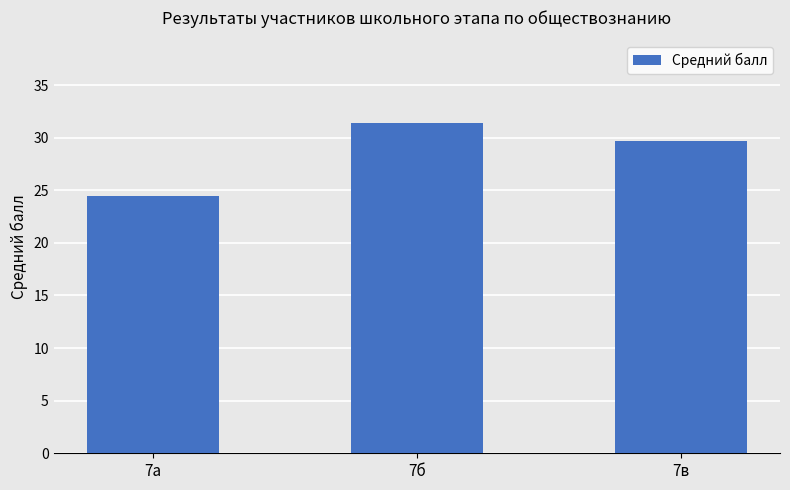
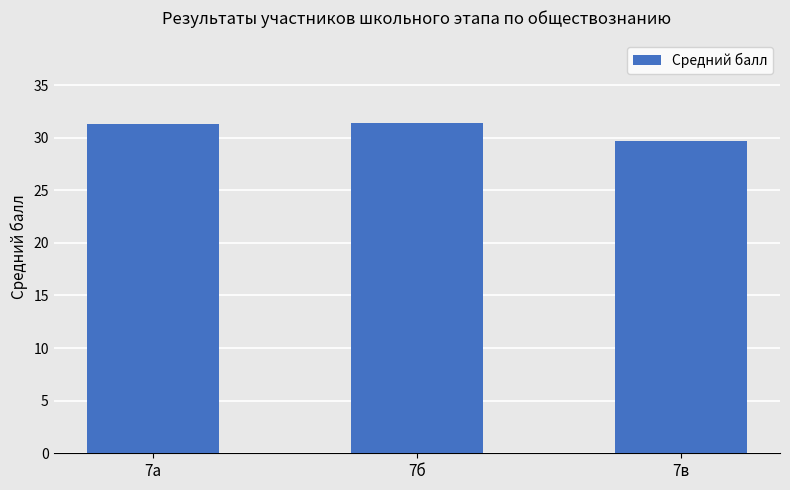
7а: 24.5 -> 31.3
